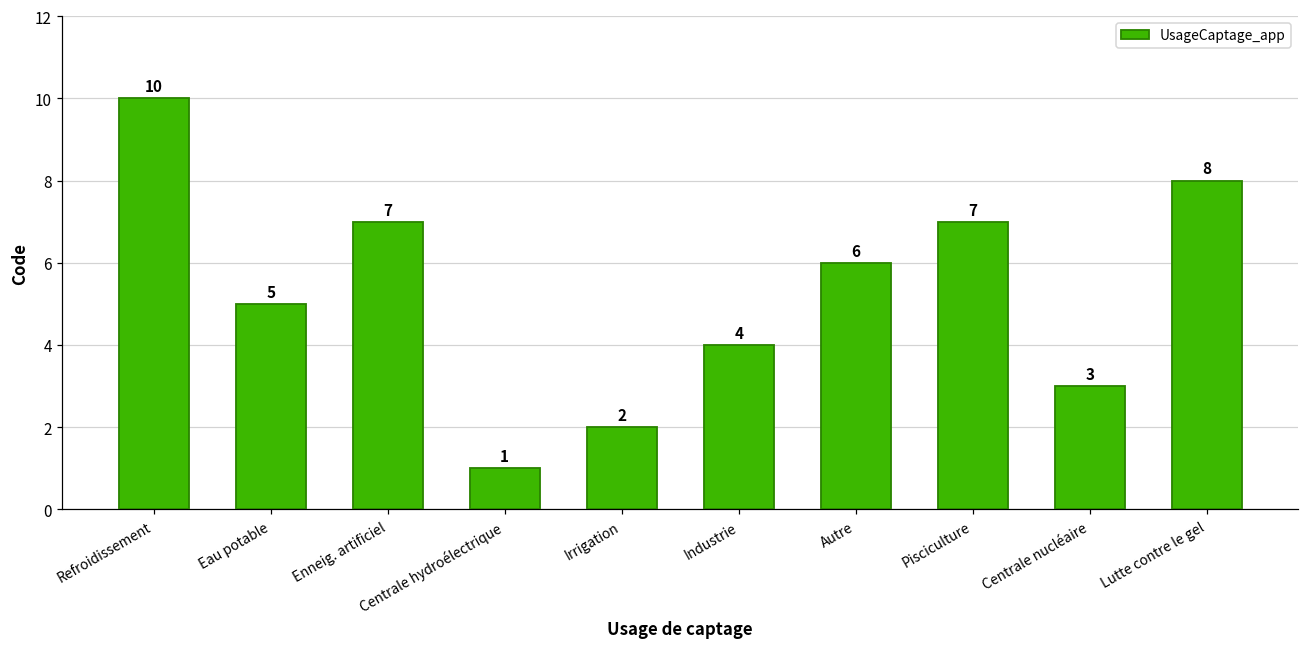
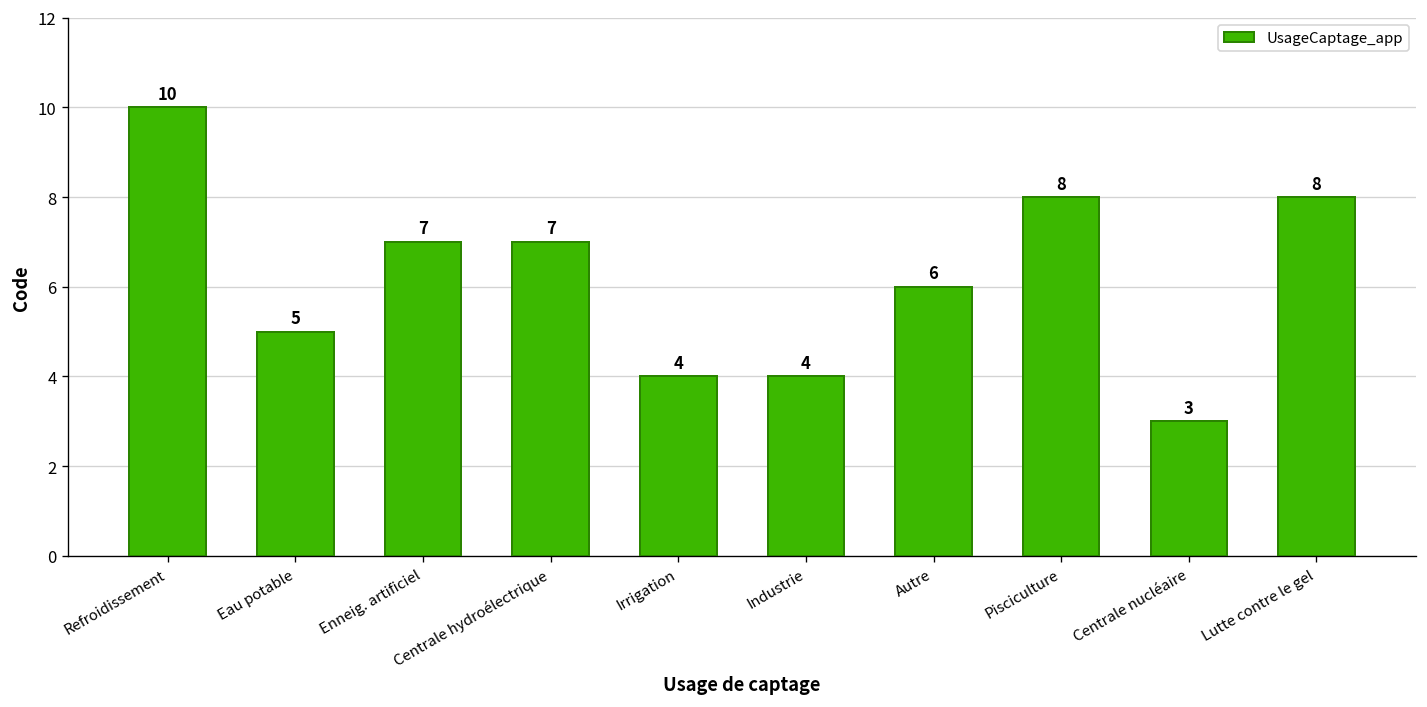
Centrale hydroélectrique: 1 -> 7
Irrigation: 2 -> 4
Pisciculture: 7 -> 8
